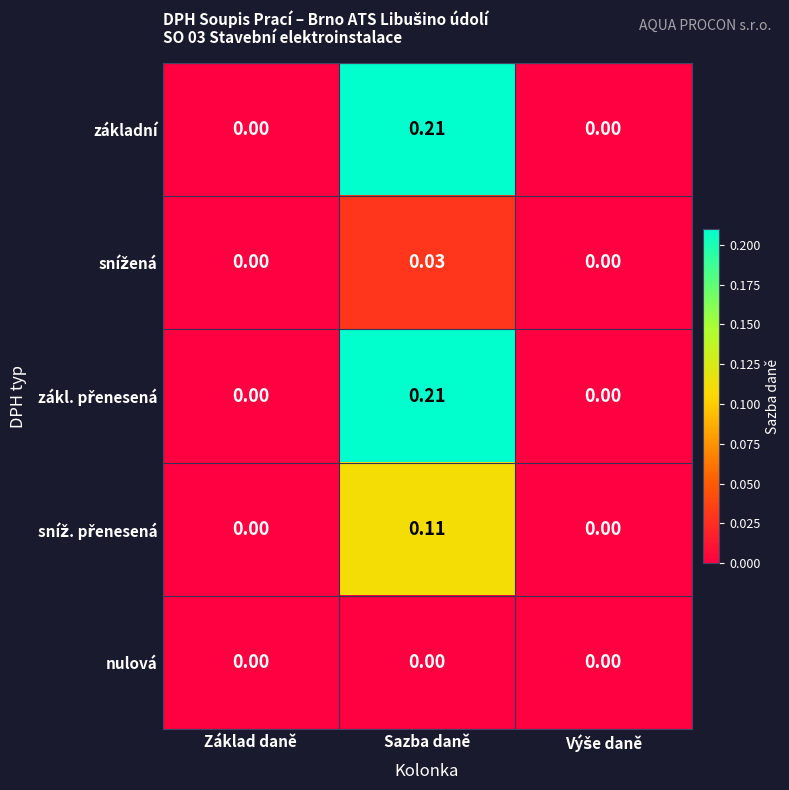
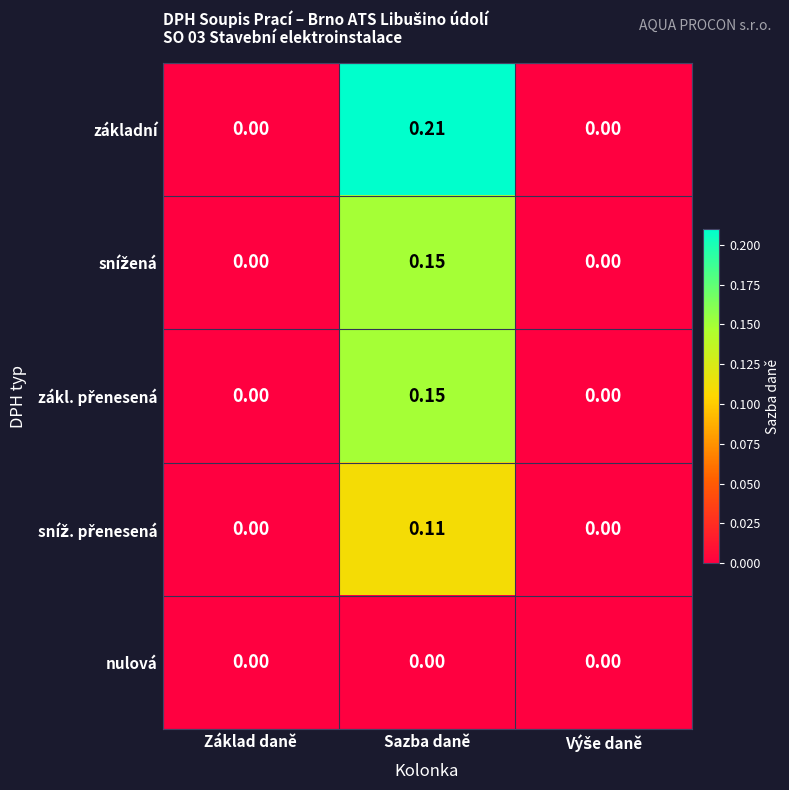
snížená, Sazba daně: 0.03 -> 0.15
zákl. přenesená, Sazba daně: 0.21 -> 0.15
